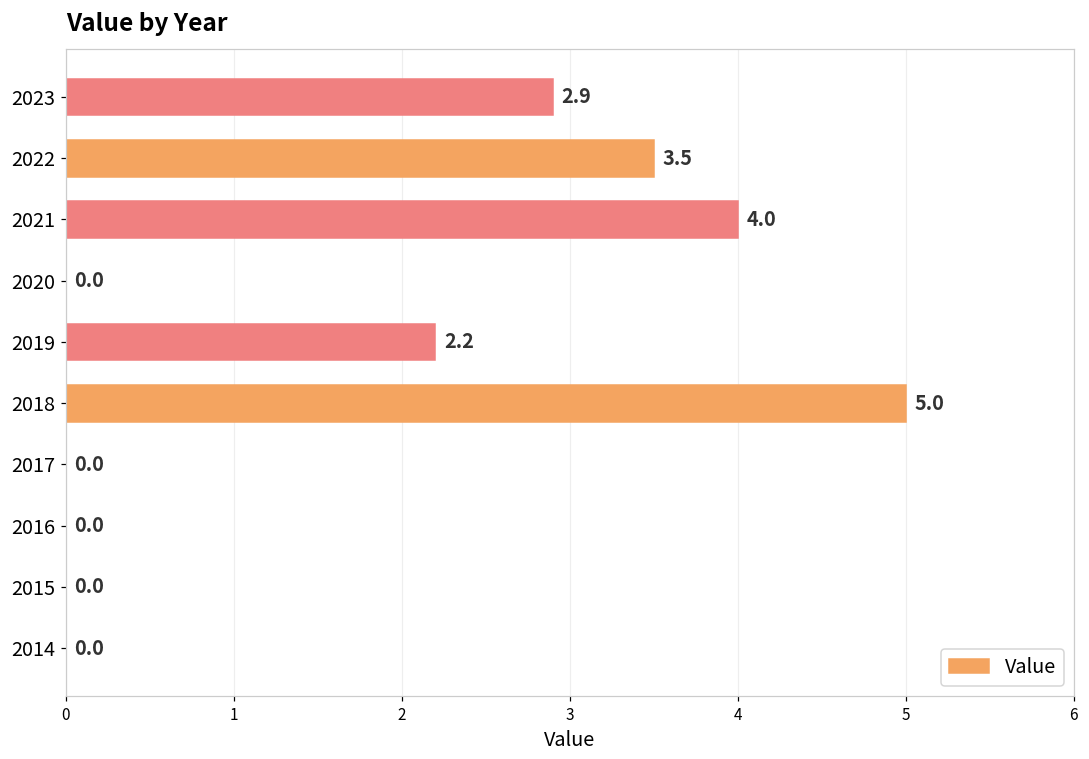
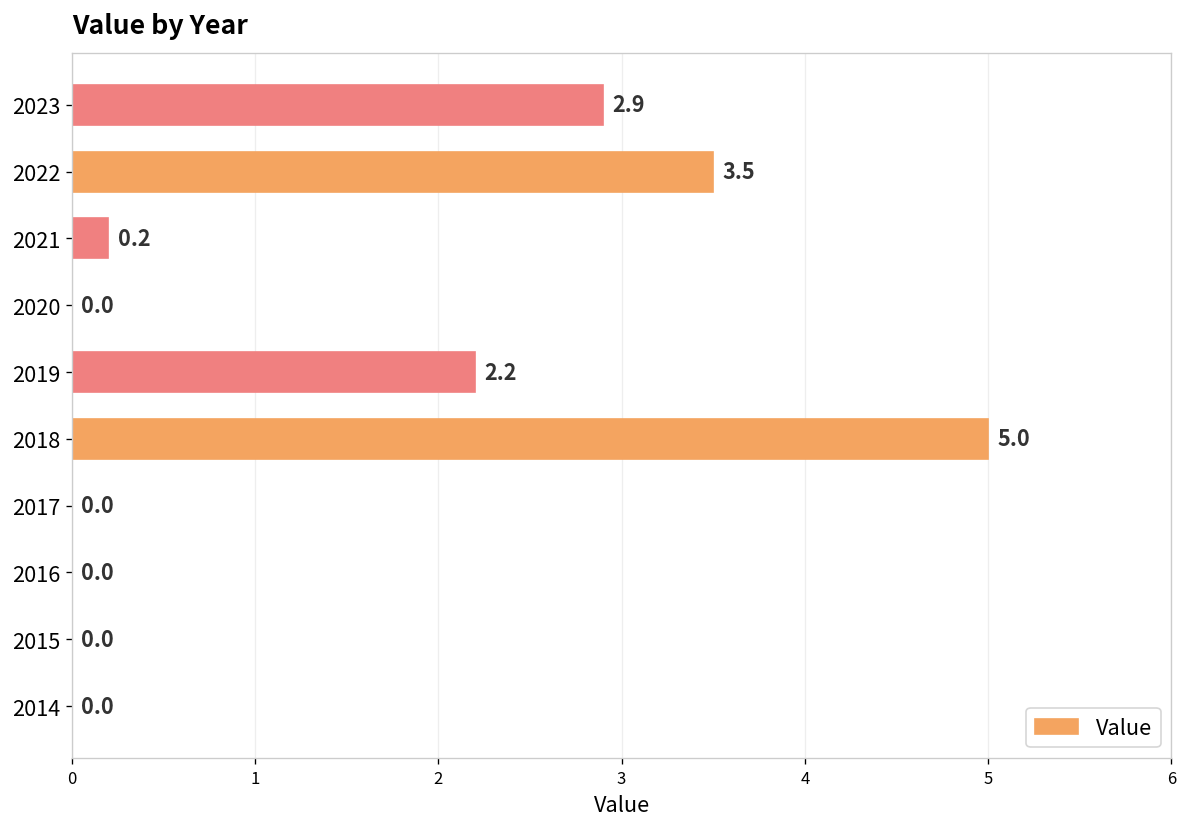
2021: 4.0 -> 0.2
